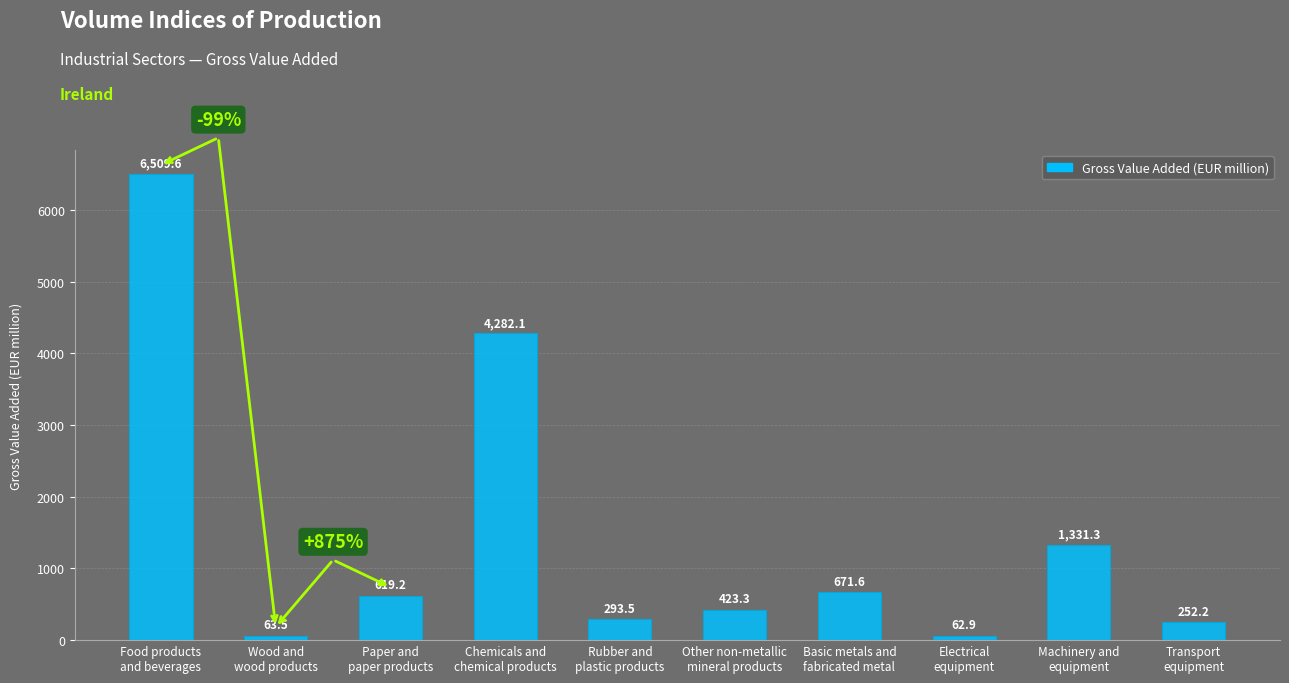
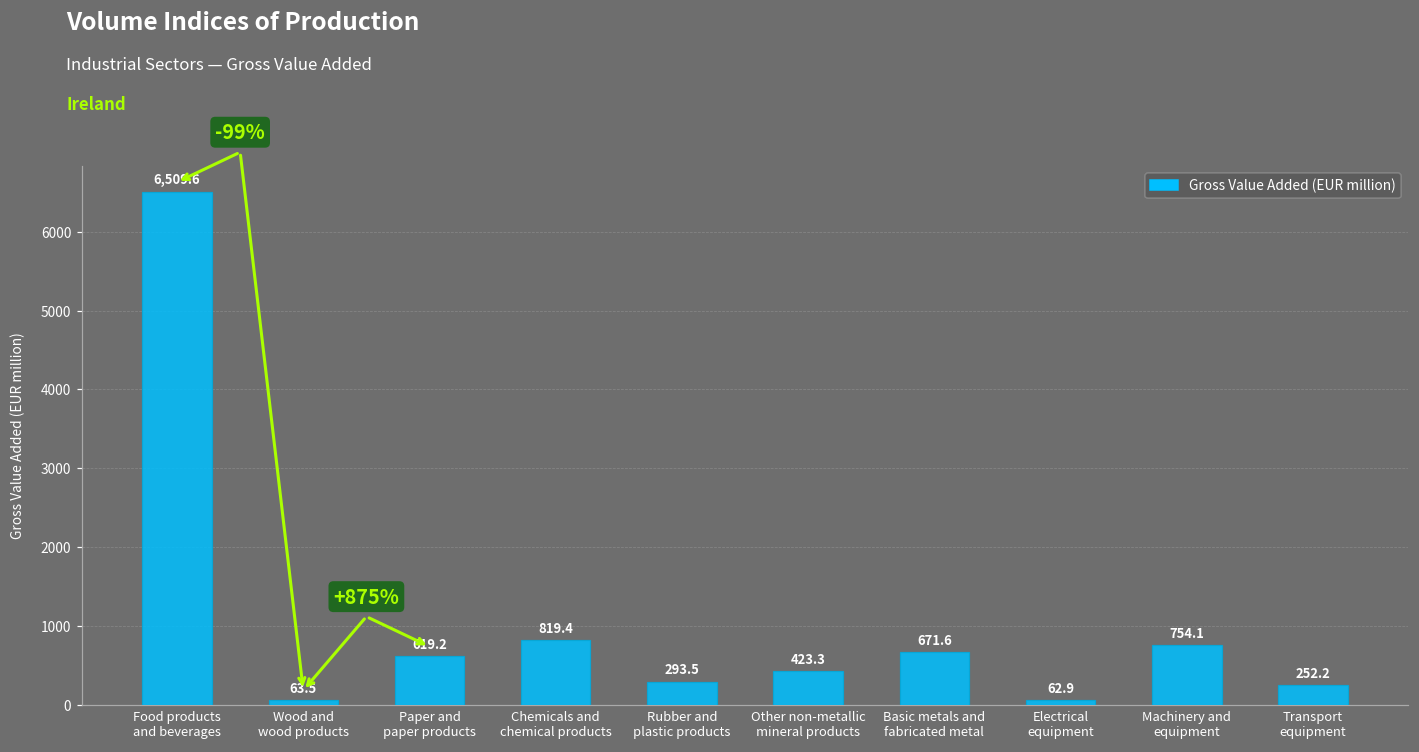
Chemicals and chemical products: 4,282.1 -> 819.4
Machinery and equipment: 1,331.3 -> 754.1
